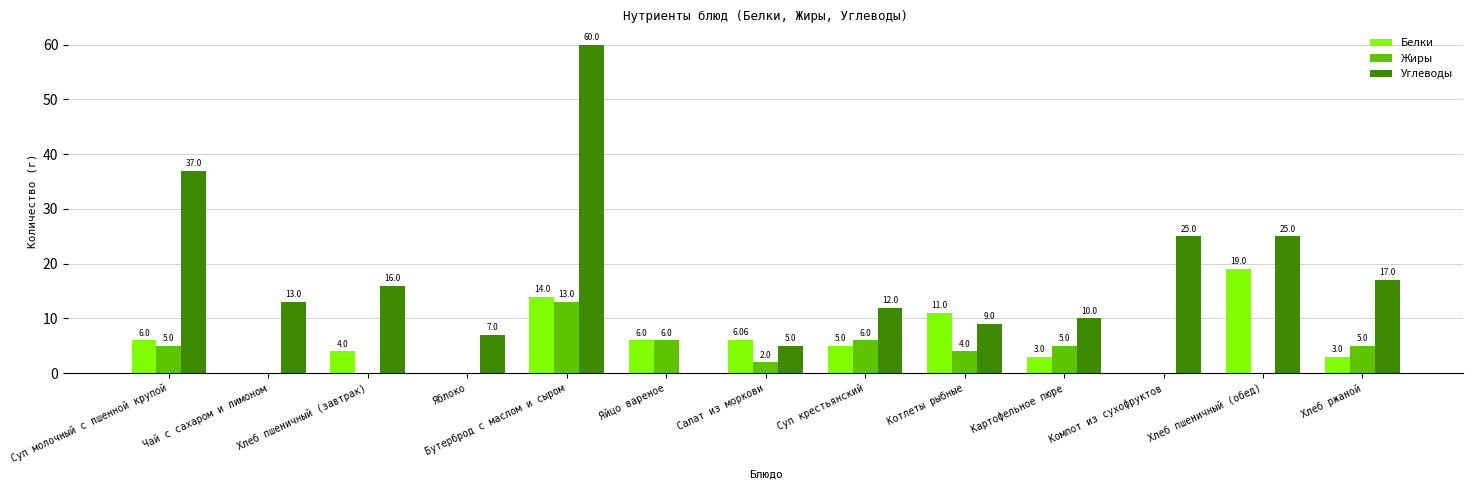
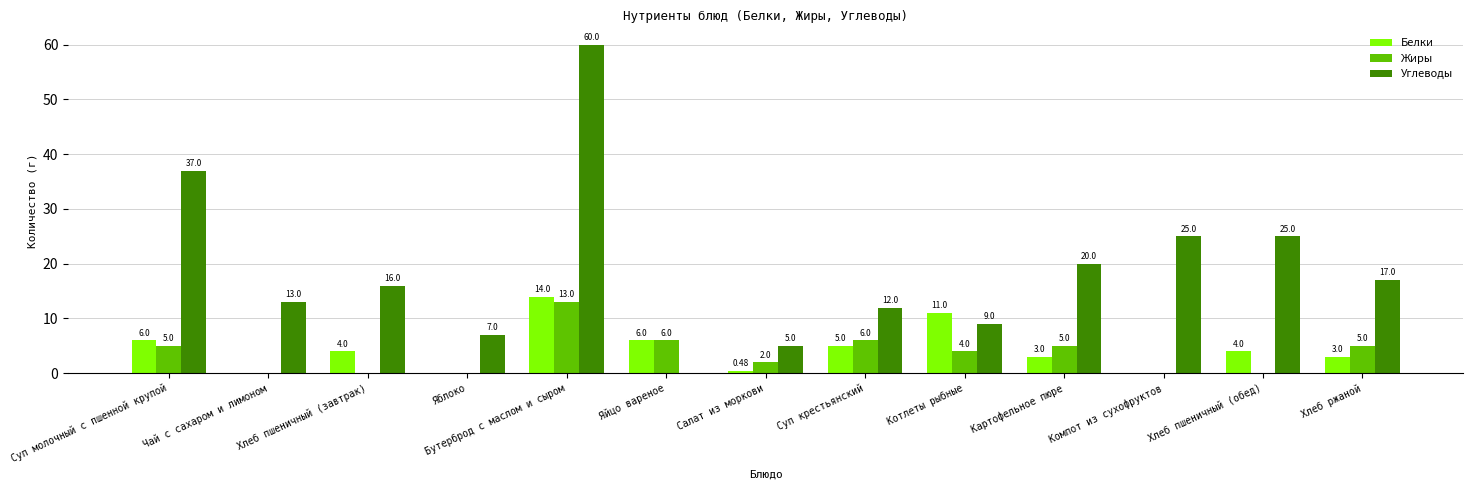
Белки, Салат из моркови: 6.06 -> 0.48
Углеводы, Картофельное пюре: 10.0 -> 20.0
Белки, Хлеб пшеничный (обед): 19.0 -> 4.0
